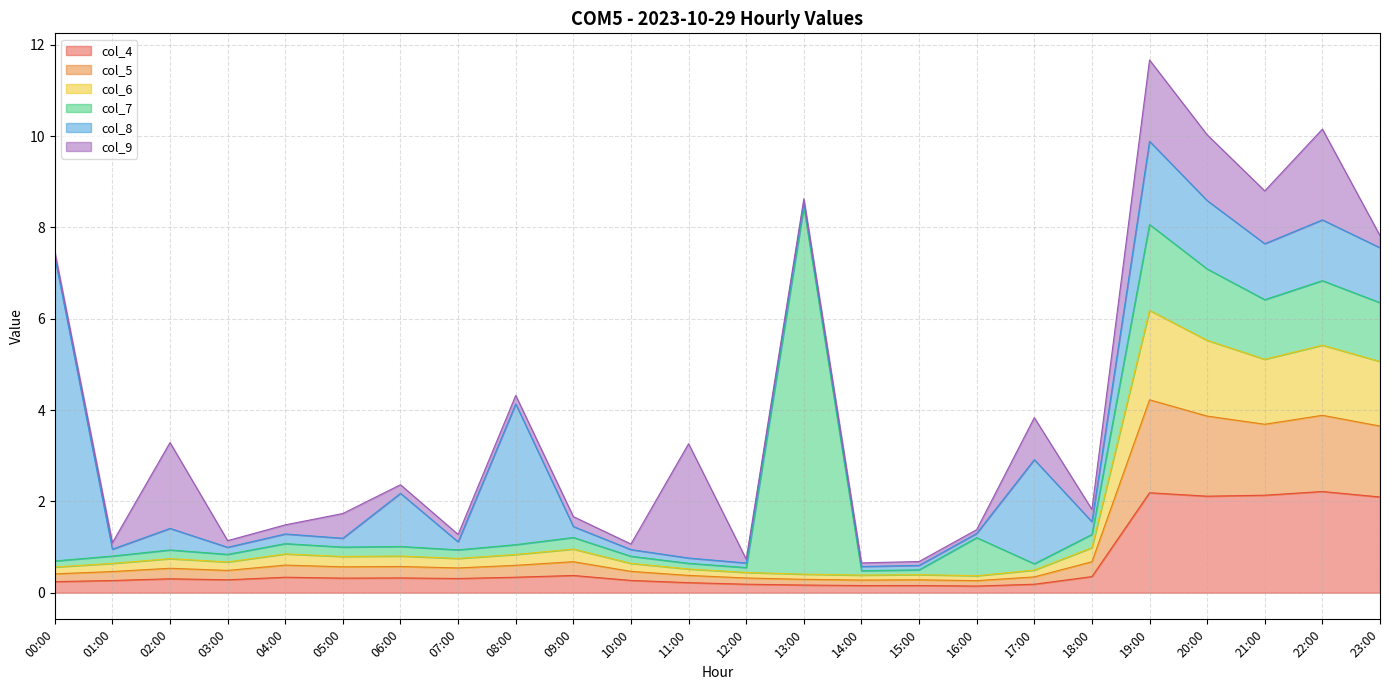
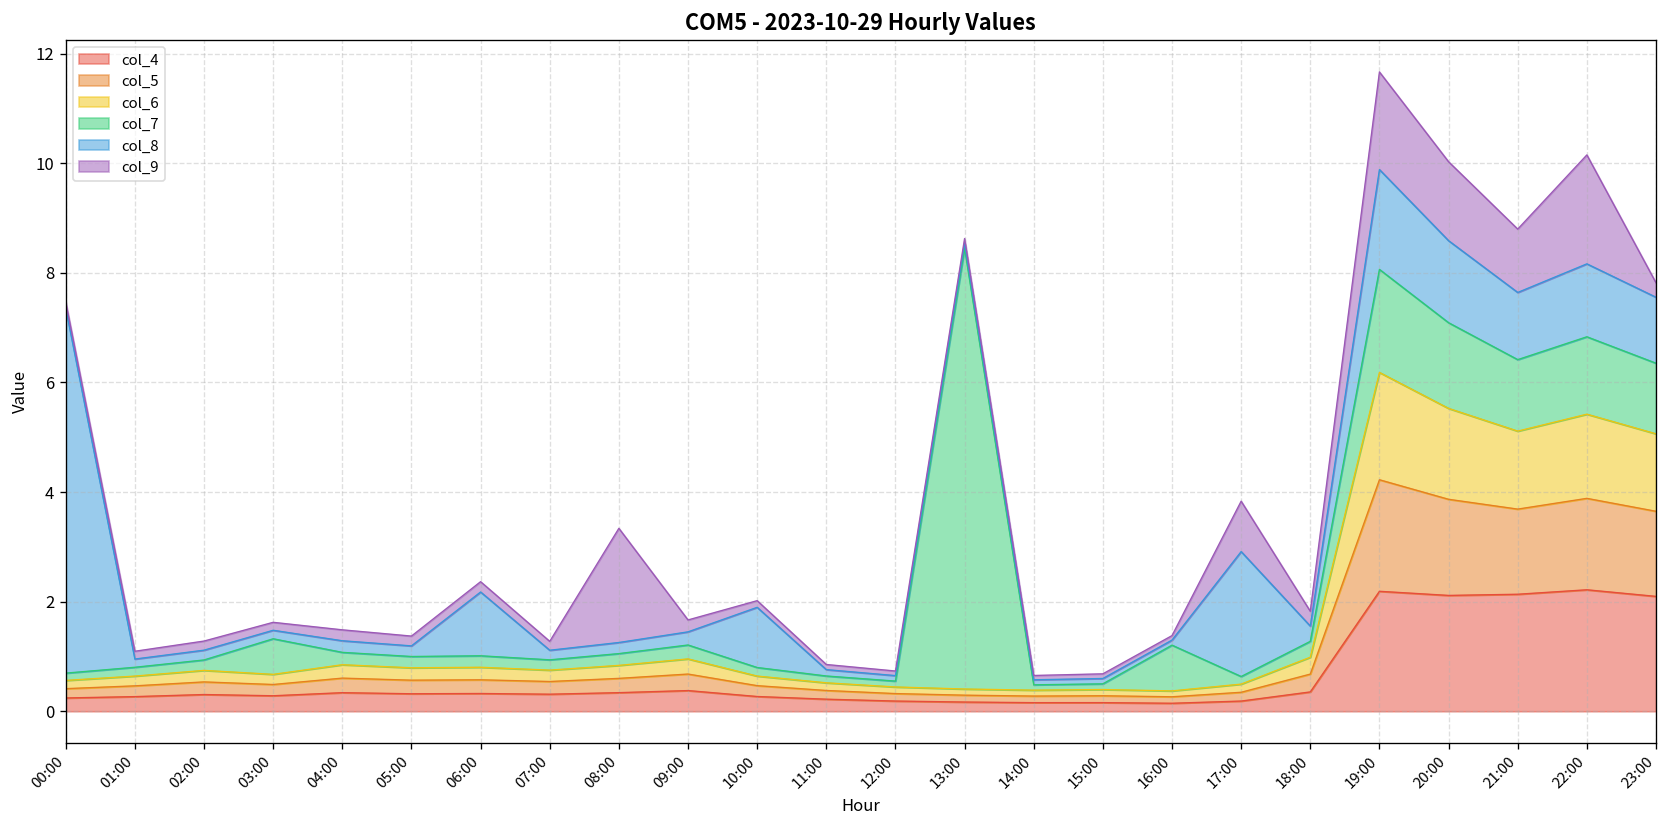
col_8, 02:00: 0.5 -> 0.2
col_9, 02:00: 1.9 -> 0.2
col_7, 03:00: 0.2 -> 0.6
col_9, 05:00: 0.5 -> 0.2
col_8, 08:00: 3.1 -> 0.2
col_9, 08:00: 0.2 -> 2.1
col_8, 10:00: 0.1 -> 1.1
col_9, 11:00: 2.5 -> 0.1
